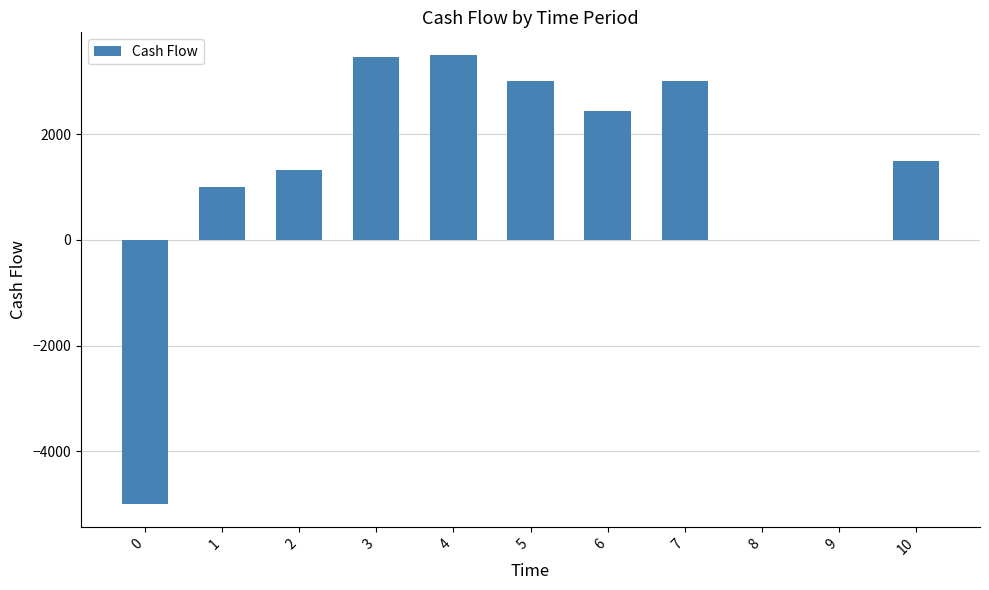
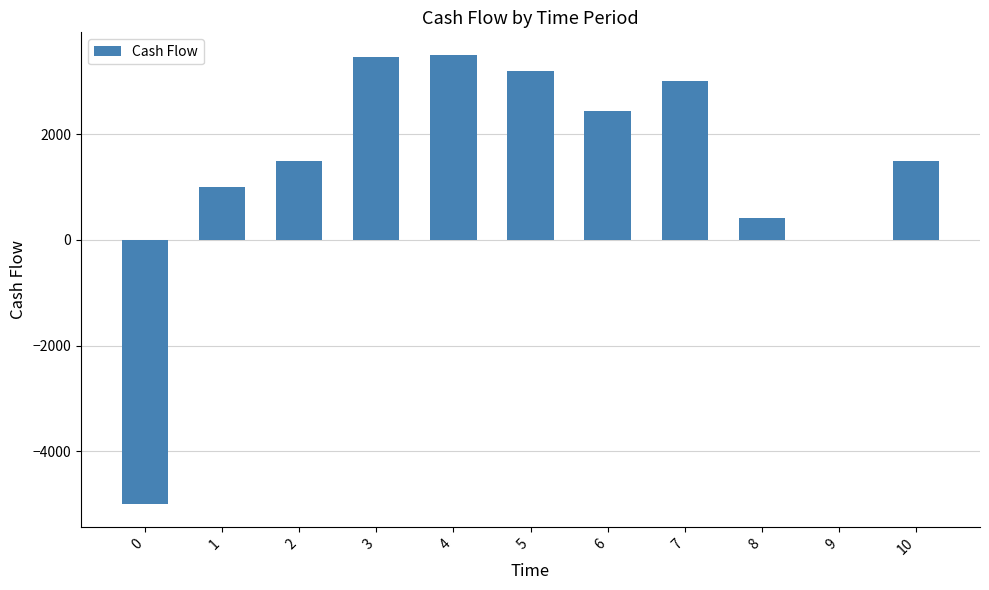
2: 1300 -> 1500
5: 3000 -> 3200
8: 0 -> 400
